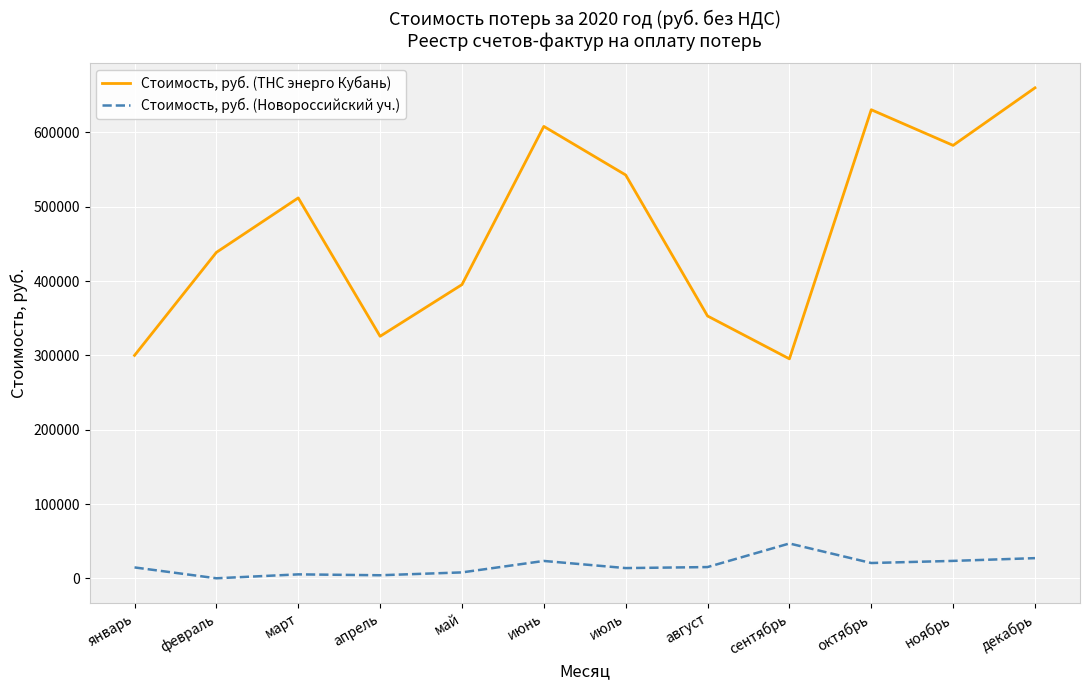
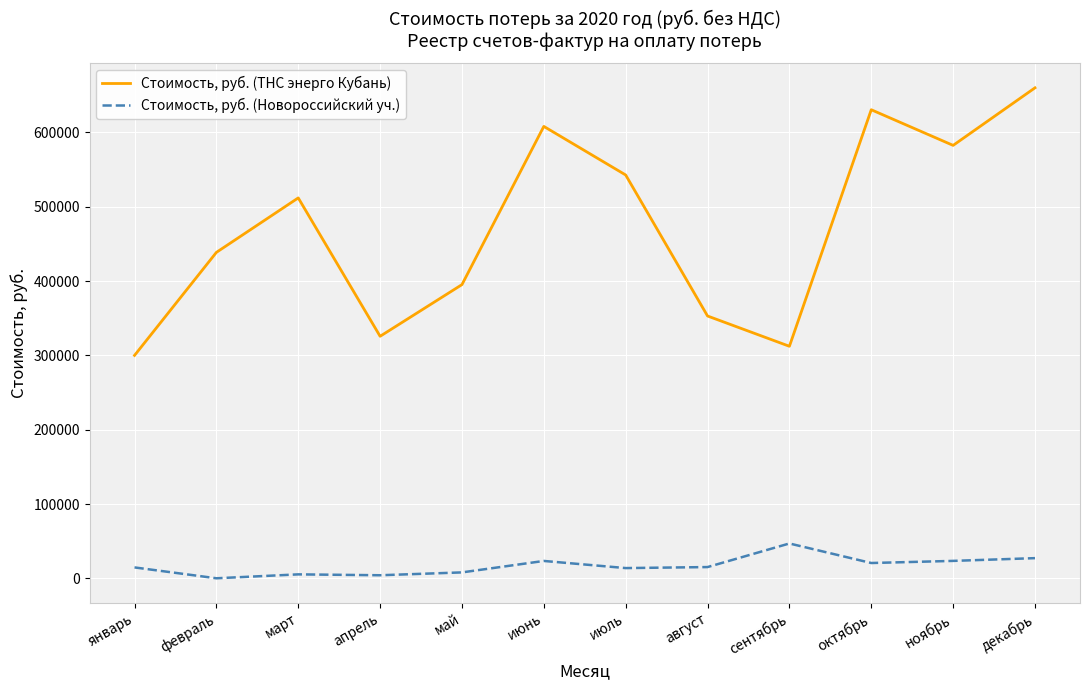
Стоимость, руб. (ТНС энерго Кубань), сентябрь: 300000 -> 310000
